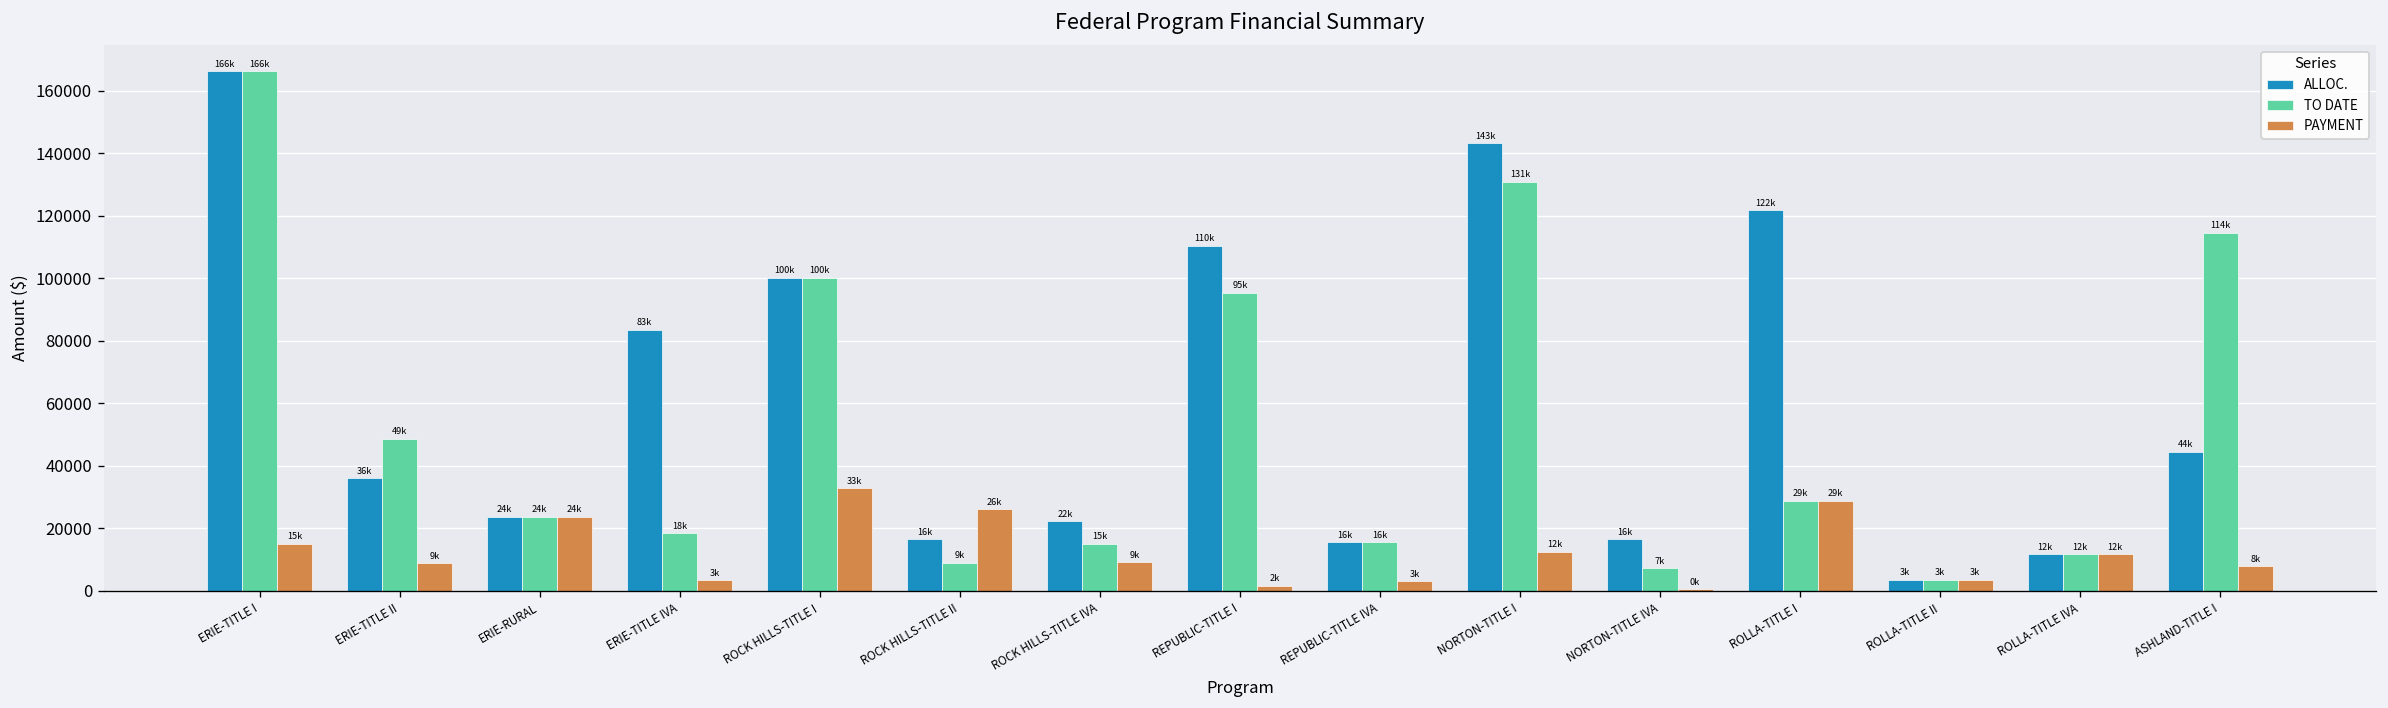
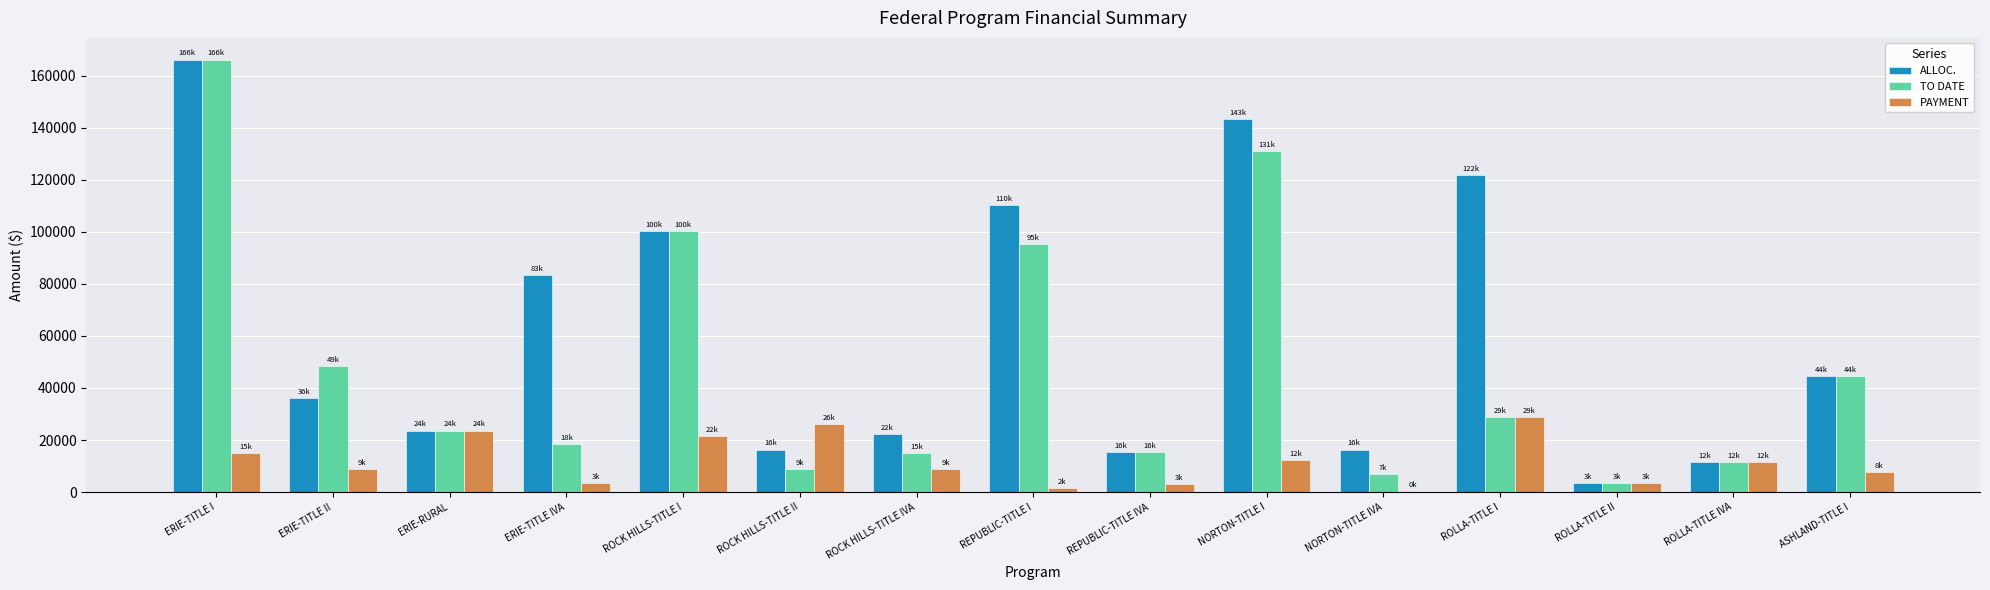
PAYMENT, ROCK HILLS-TITLE I: 33k -> 22k
TO DATE, ASHLAND-TITLE I: 114k -> 44k
